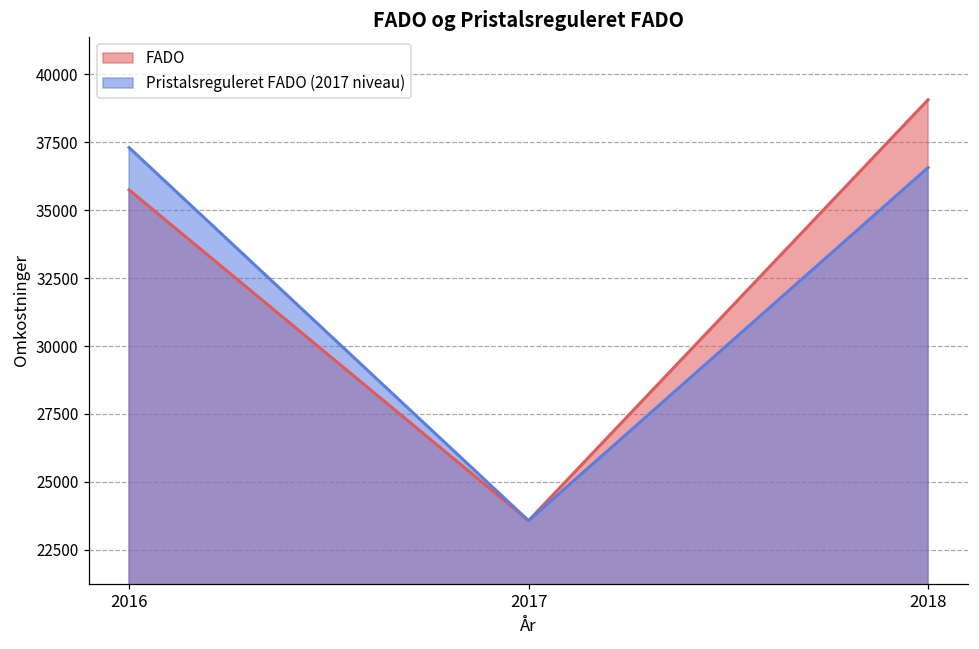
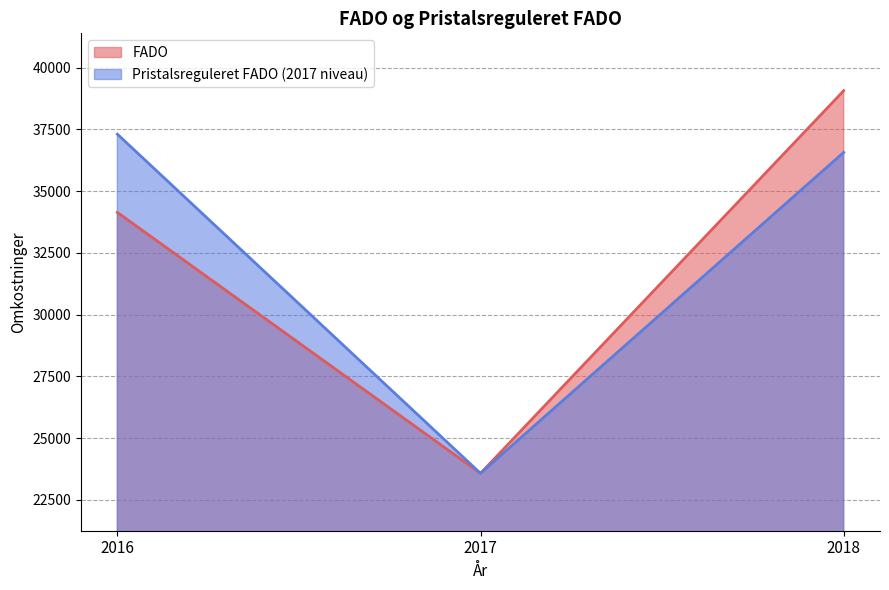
FADO, 2016: 35700 -> 34100
